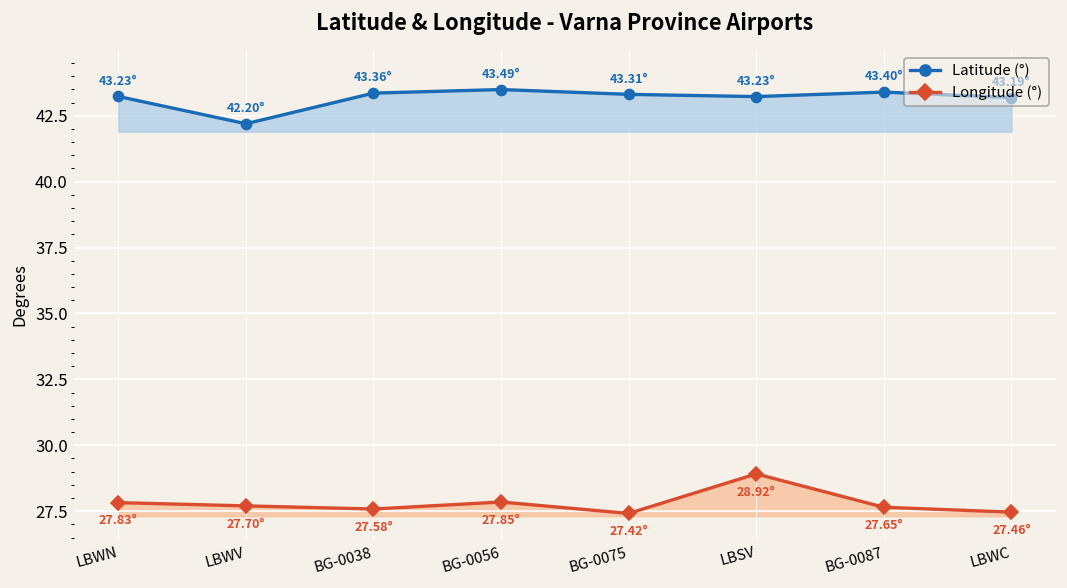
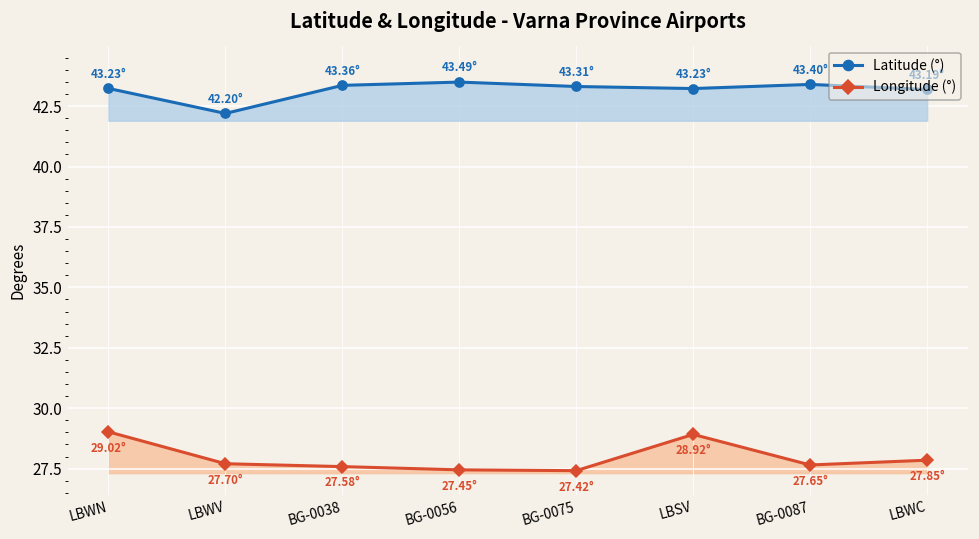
Longitude (°), LBWN: 27.83° -> 29.02°
Longitude (°), BG-0056: 27.85° -> 27.45°
Longitude (°), LBWC: 27.46° -> 27.85°
